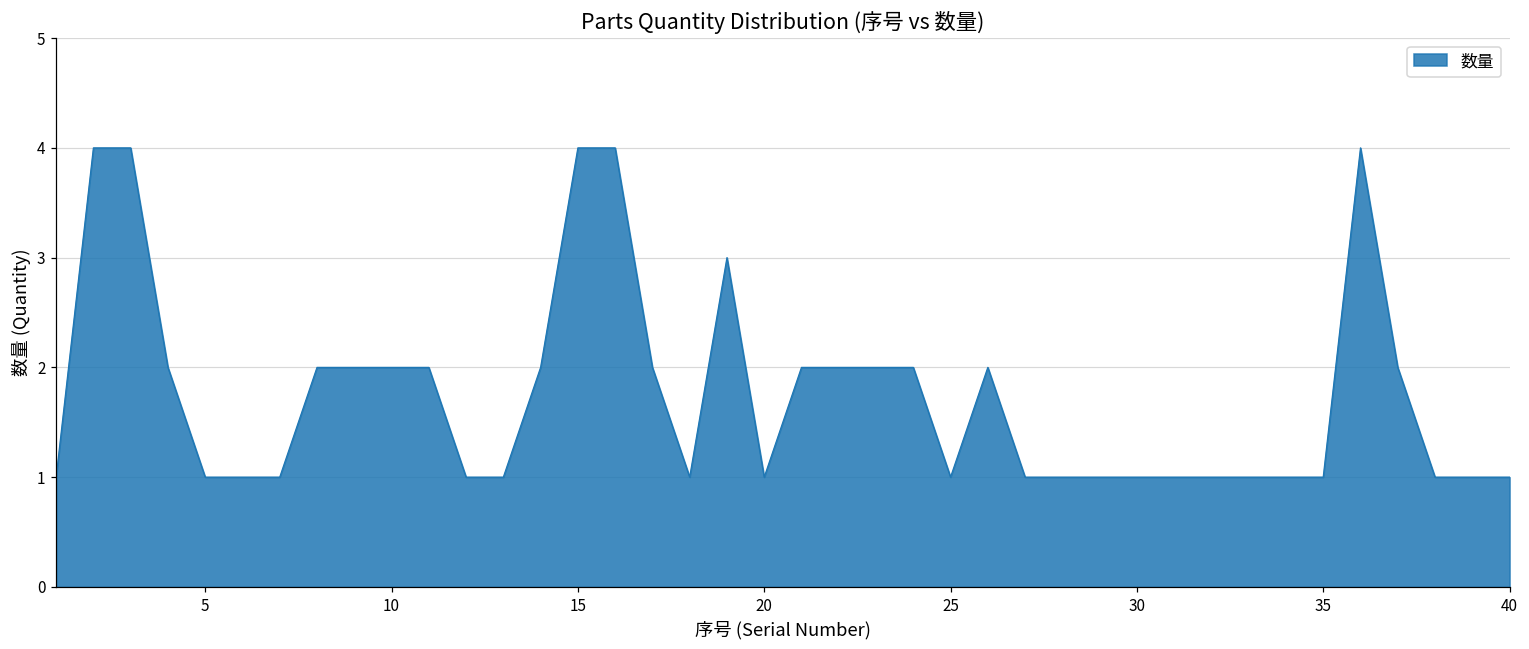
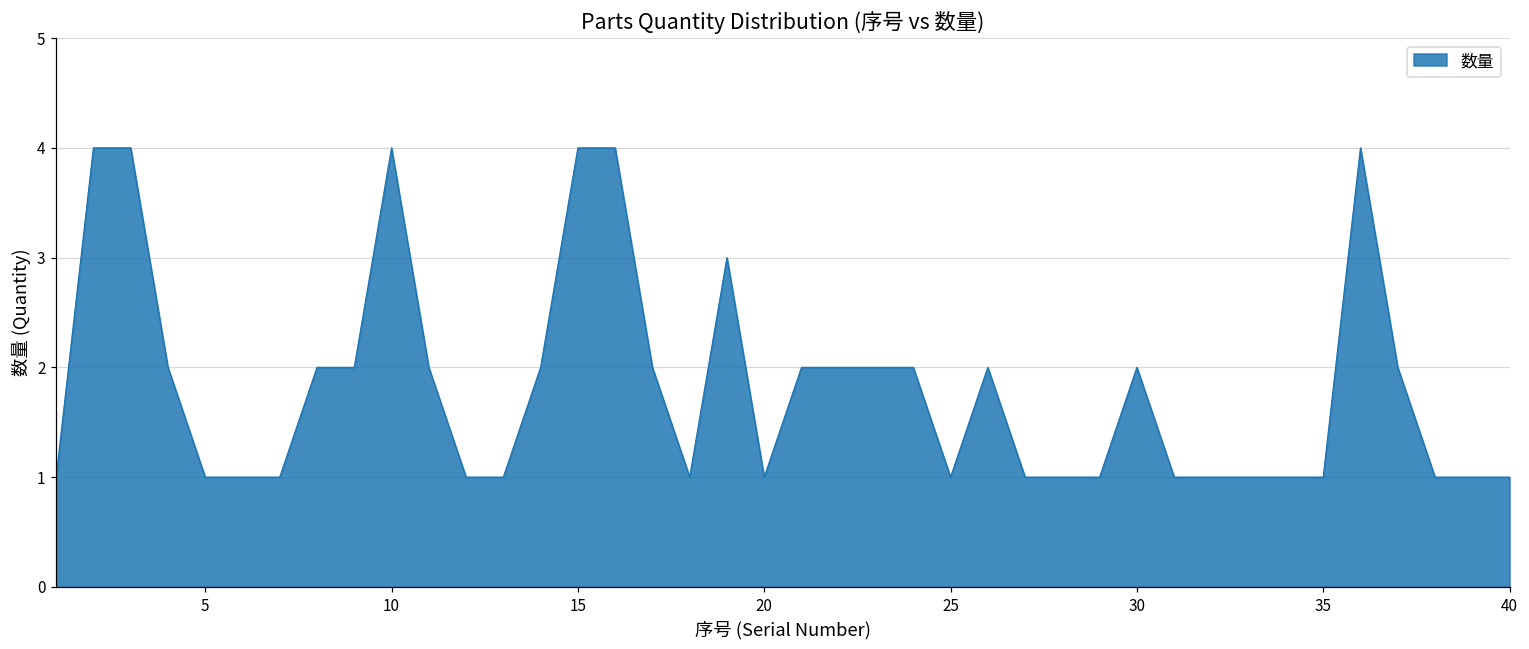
10: 2 -> 4
30: 1 -> 2
